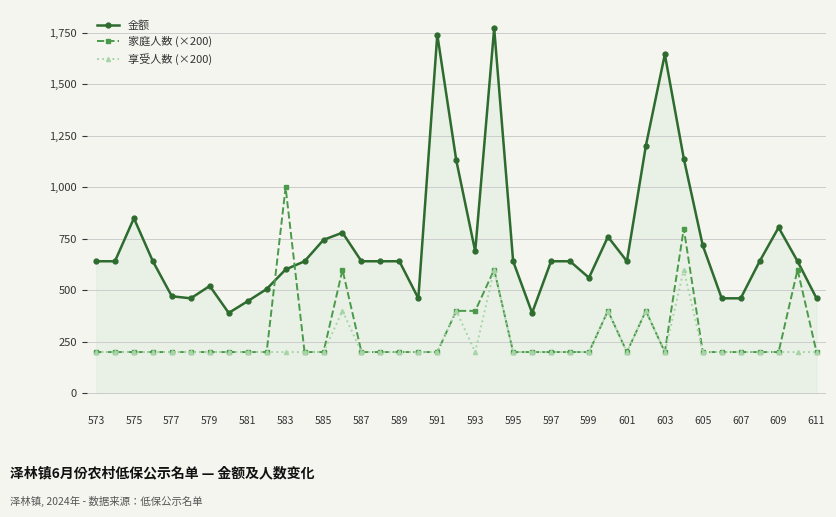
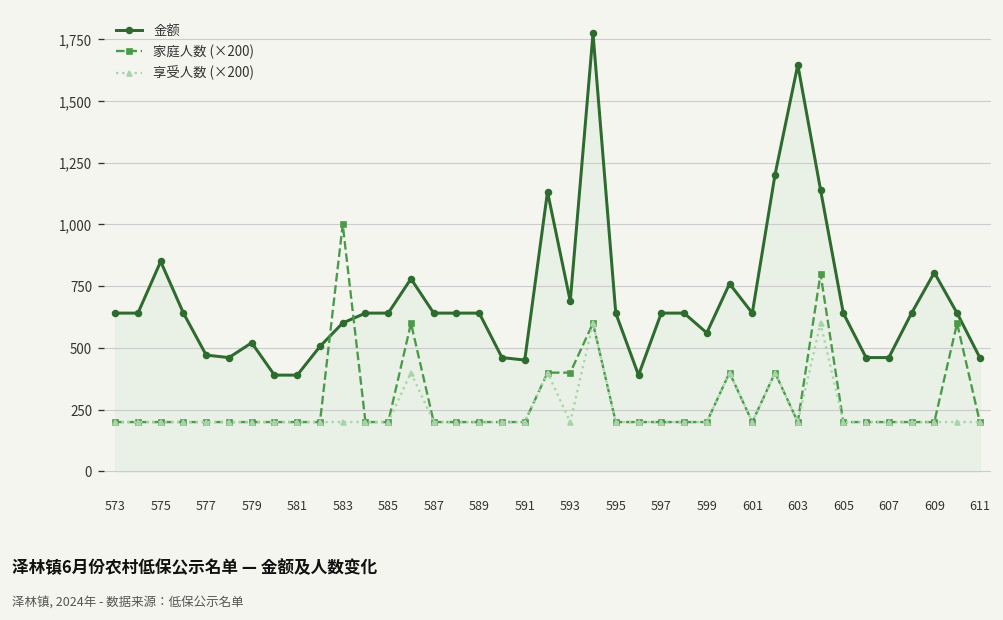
金额, 581: 450 -> 390
金额, 585: 750 -> 640
金额, 591: 1,740 -> 450
金额, 605: 720 -> 640
